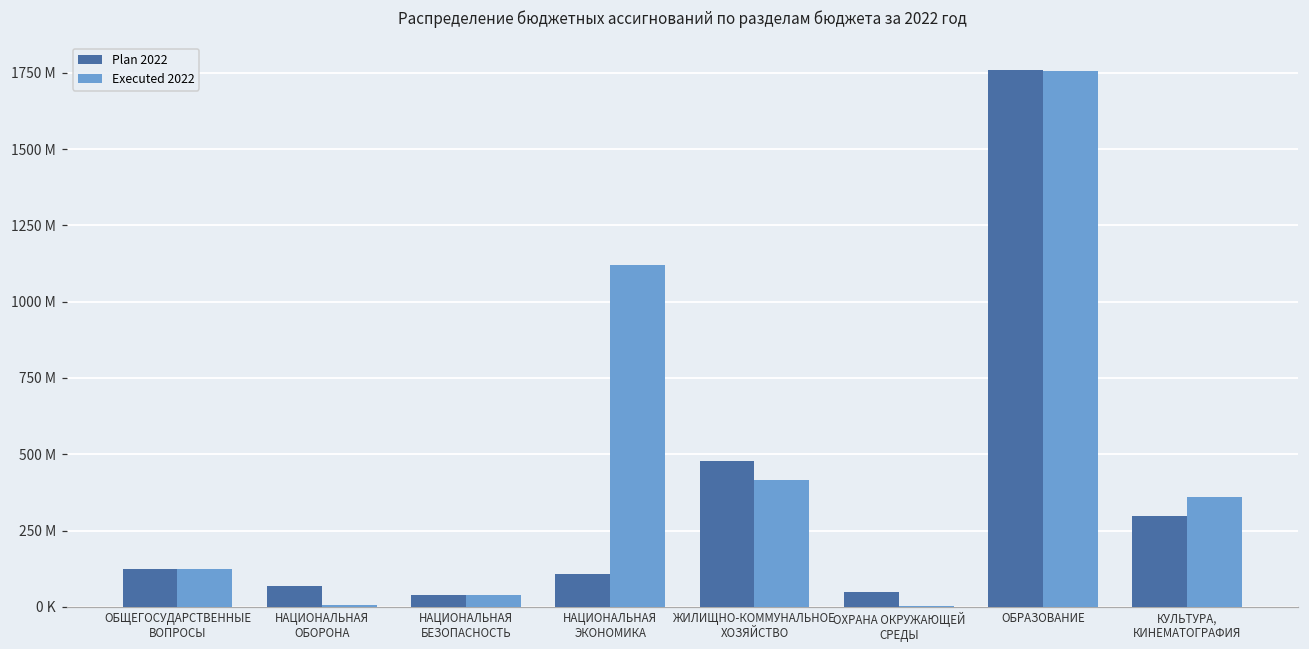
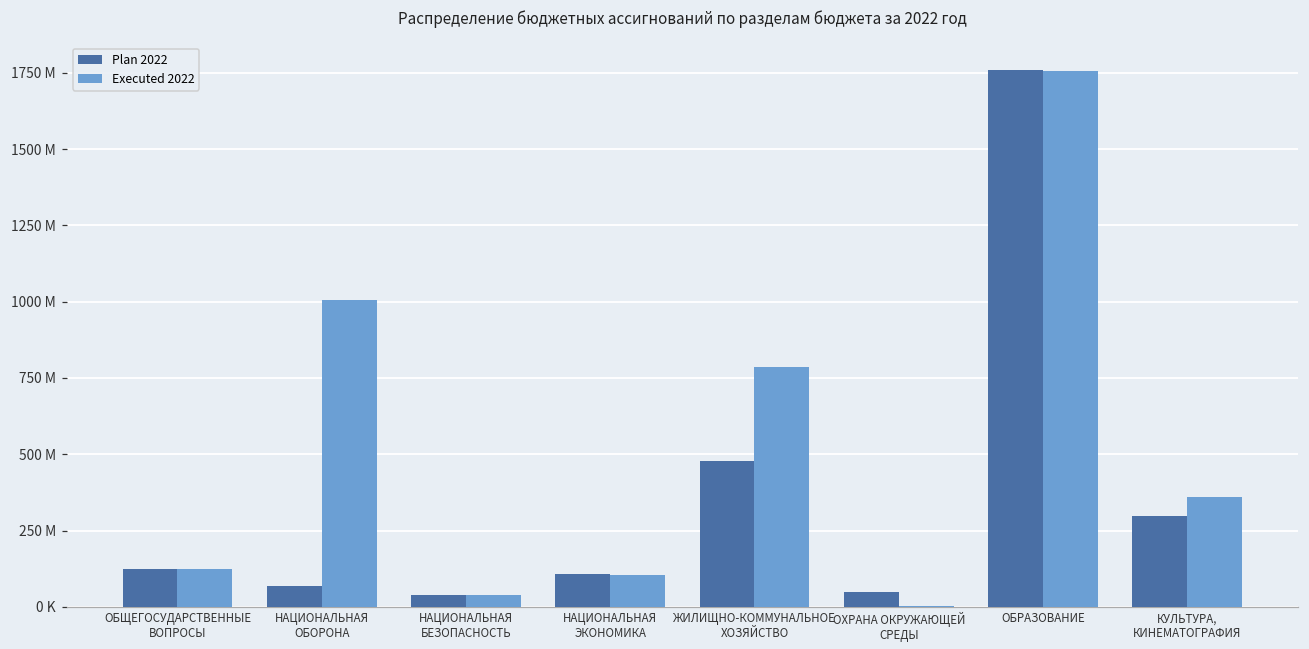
Executed 2022, НАЦИОНАЛЬНАЯ ОБОРОНА: 10000000 -> 1010000000
Executed 2022, НАЦИОНАЛЬНАЯ ЭКОНОМИКА: 1120000000 -> 100000000
Executed 2022, ЖИЛИЩНО-КОММУНАЛЬНОЕ ХОЗЯЙСТВО: 420000000 -> 790000000
